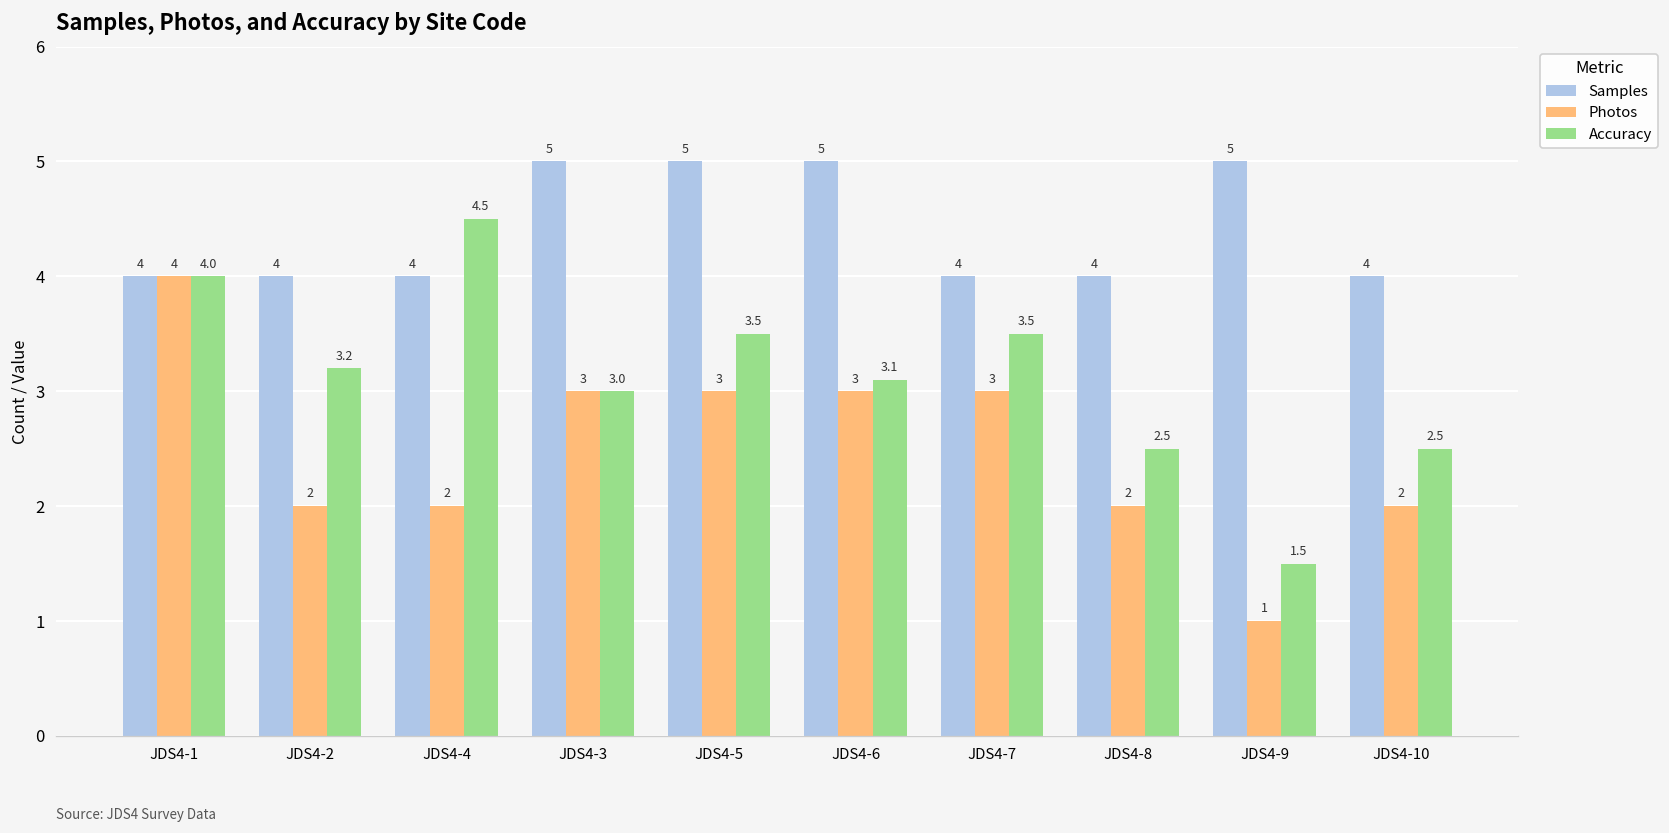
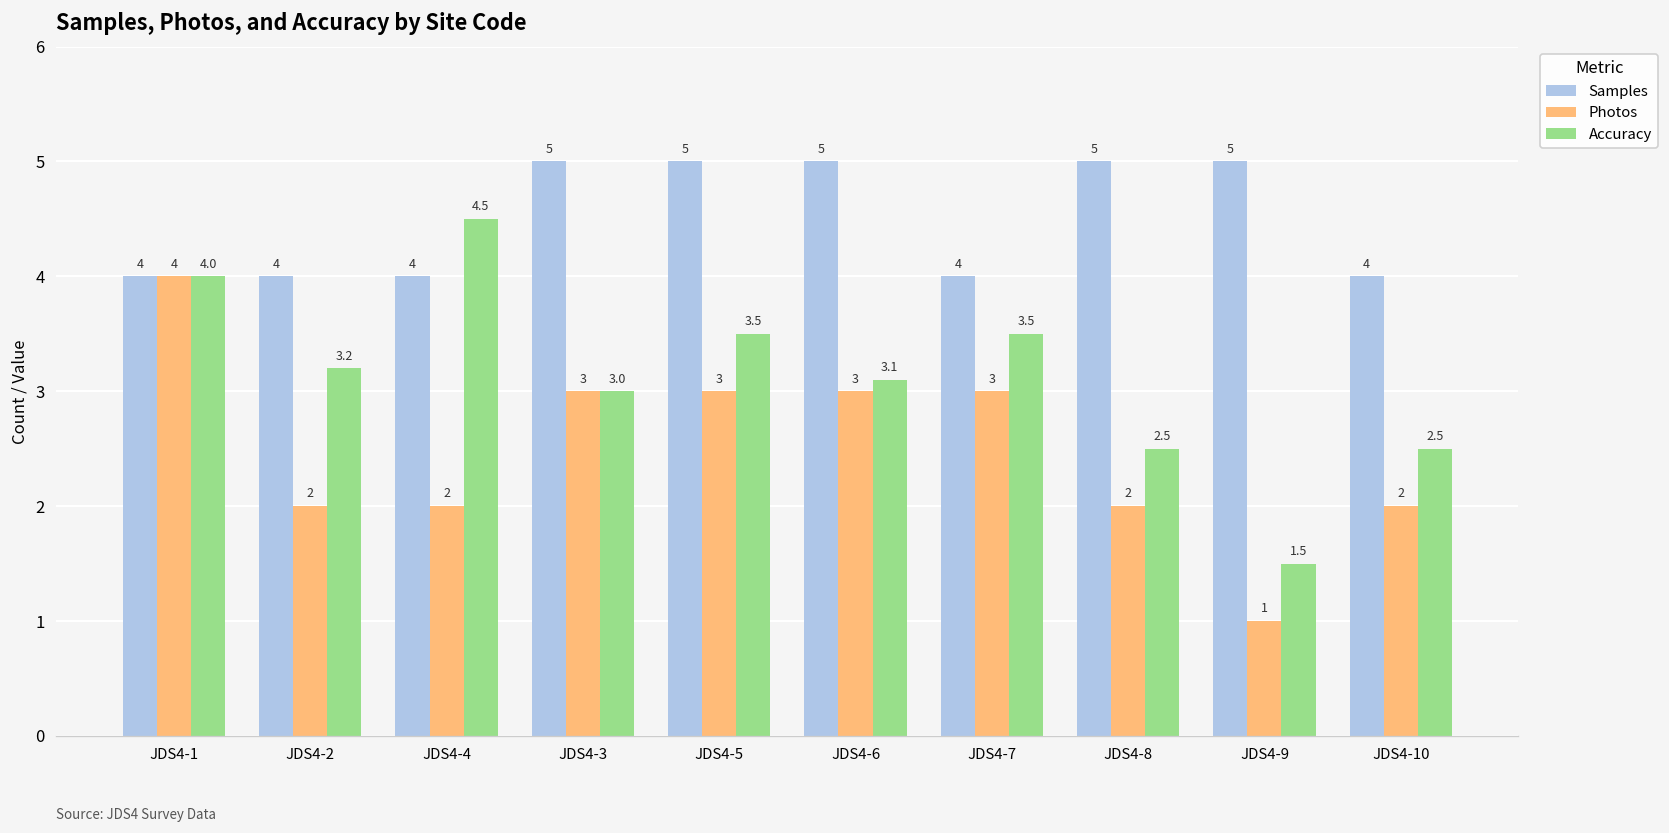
Samples, JDS4-8: 4 -> 5
